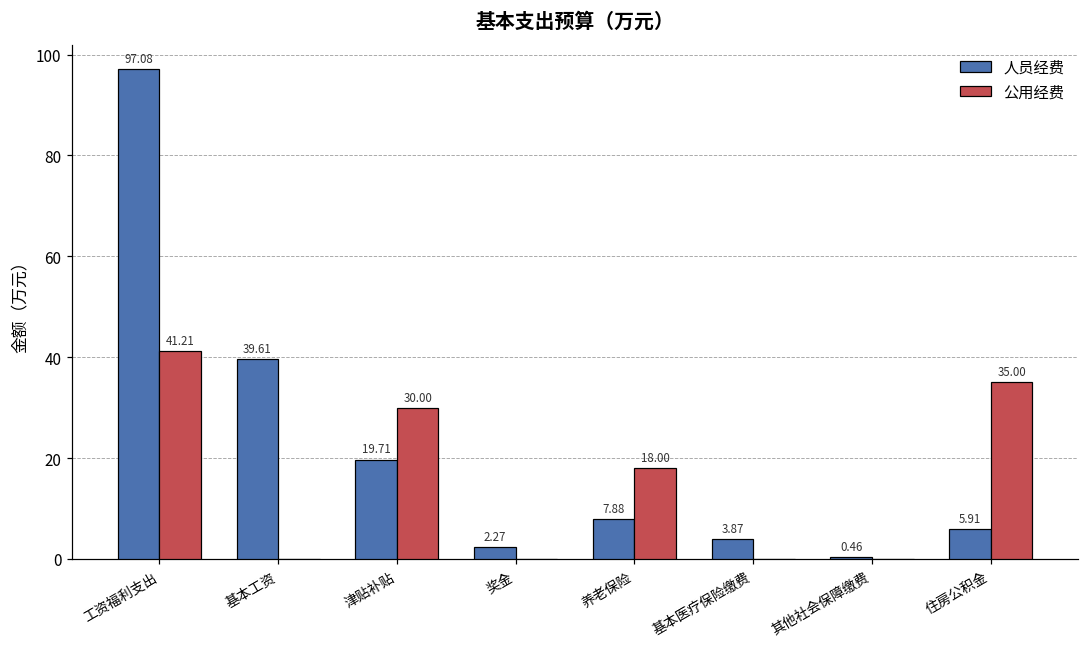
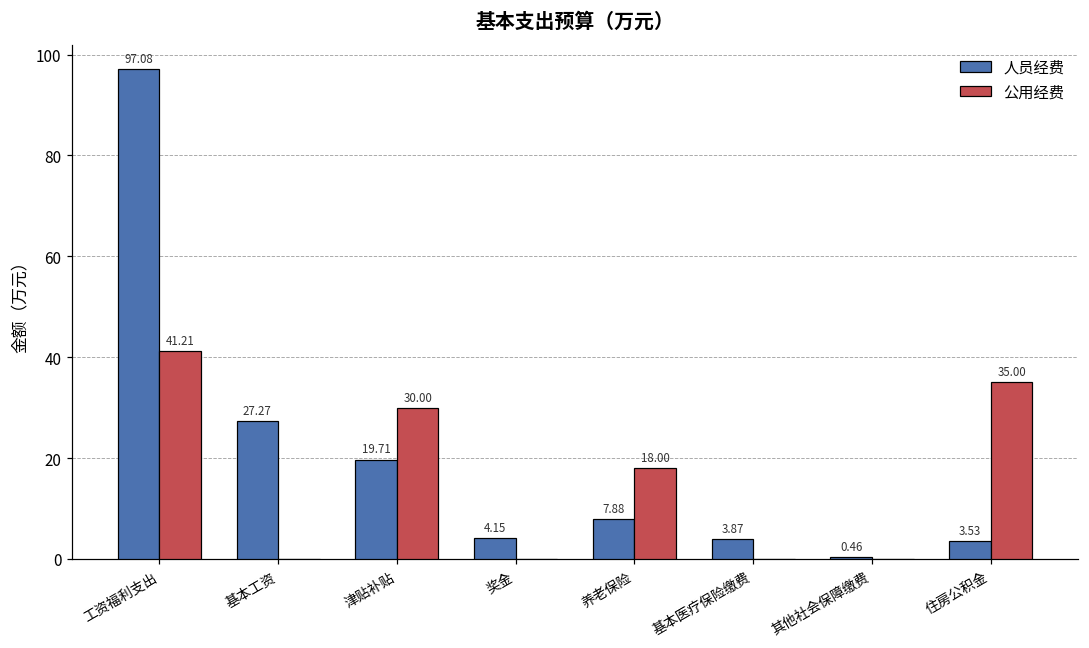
人员经费, 基本工资: 39.61 -> 27.27
人员经费, 奖金: 2.27 -> 4.15
人员经费, 住房公积金: 5.91 -> 3.53
